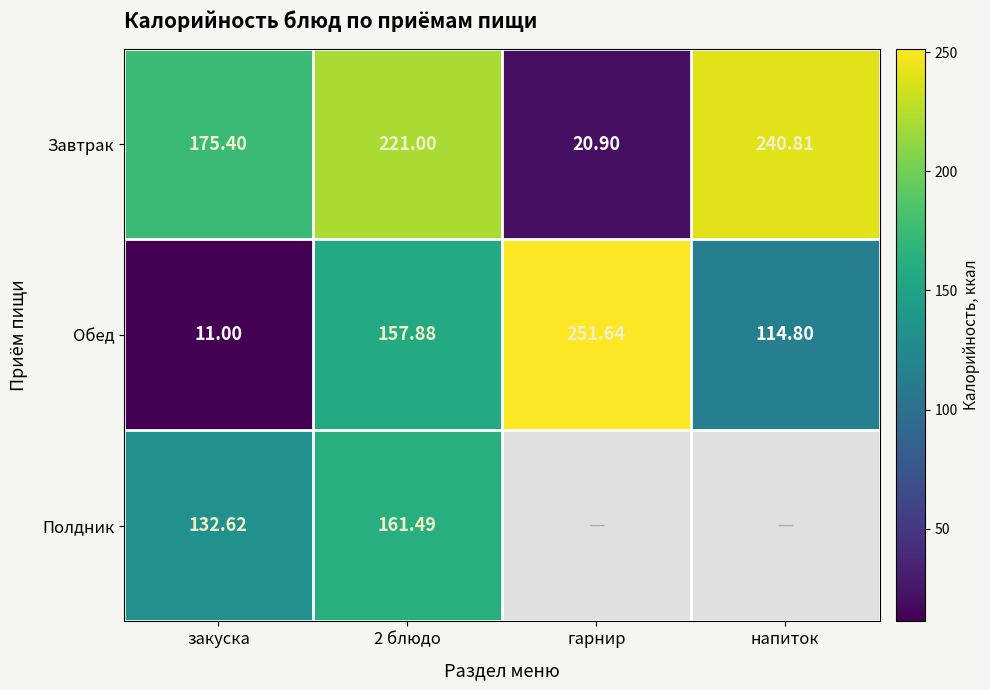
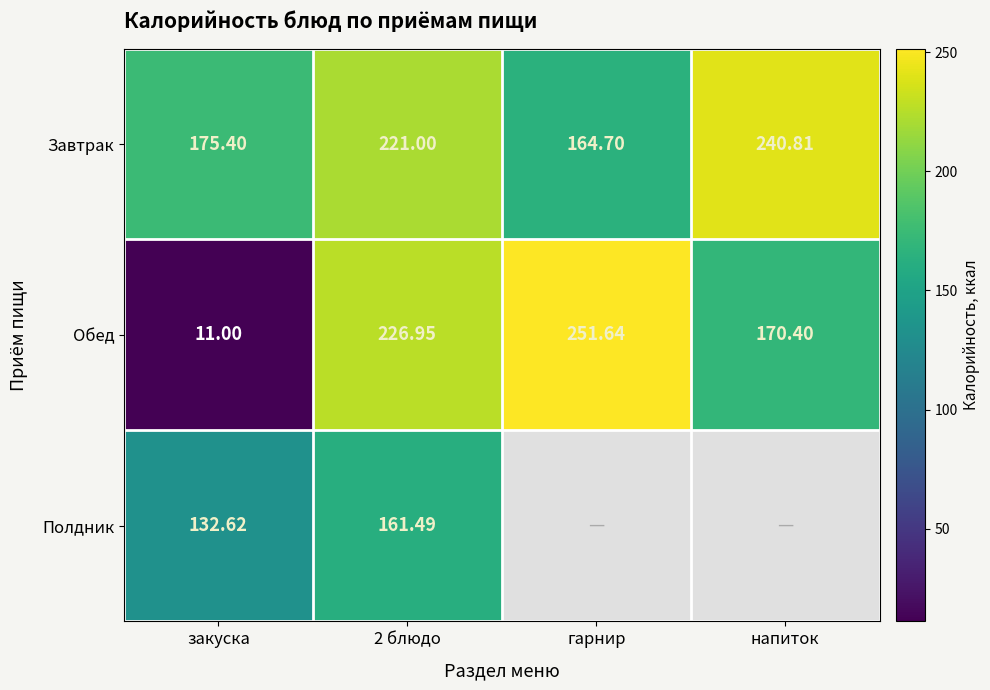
Завтрак, гарнир: 20.90 -> 164.70
Обед, 2 блюдо: 157.88 -> 226.95
Обед, напиток: 114.80 -> 170.40
